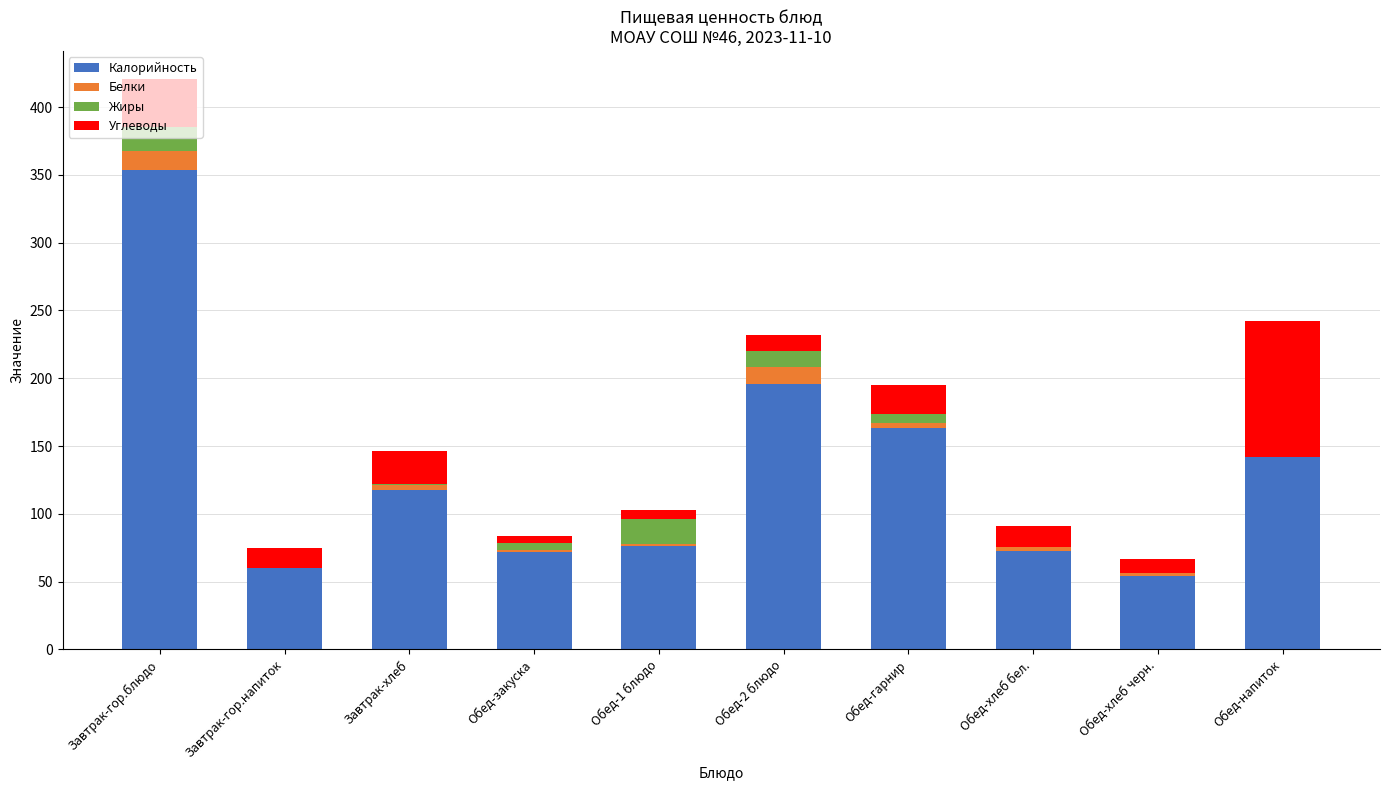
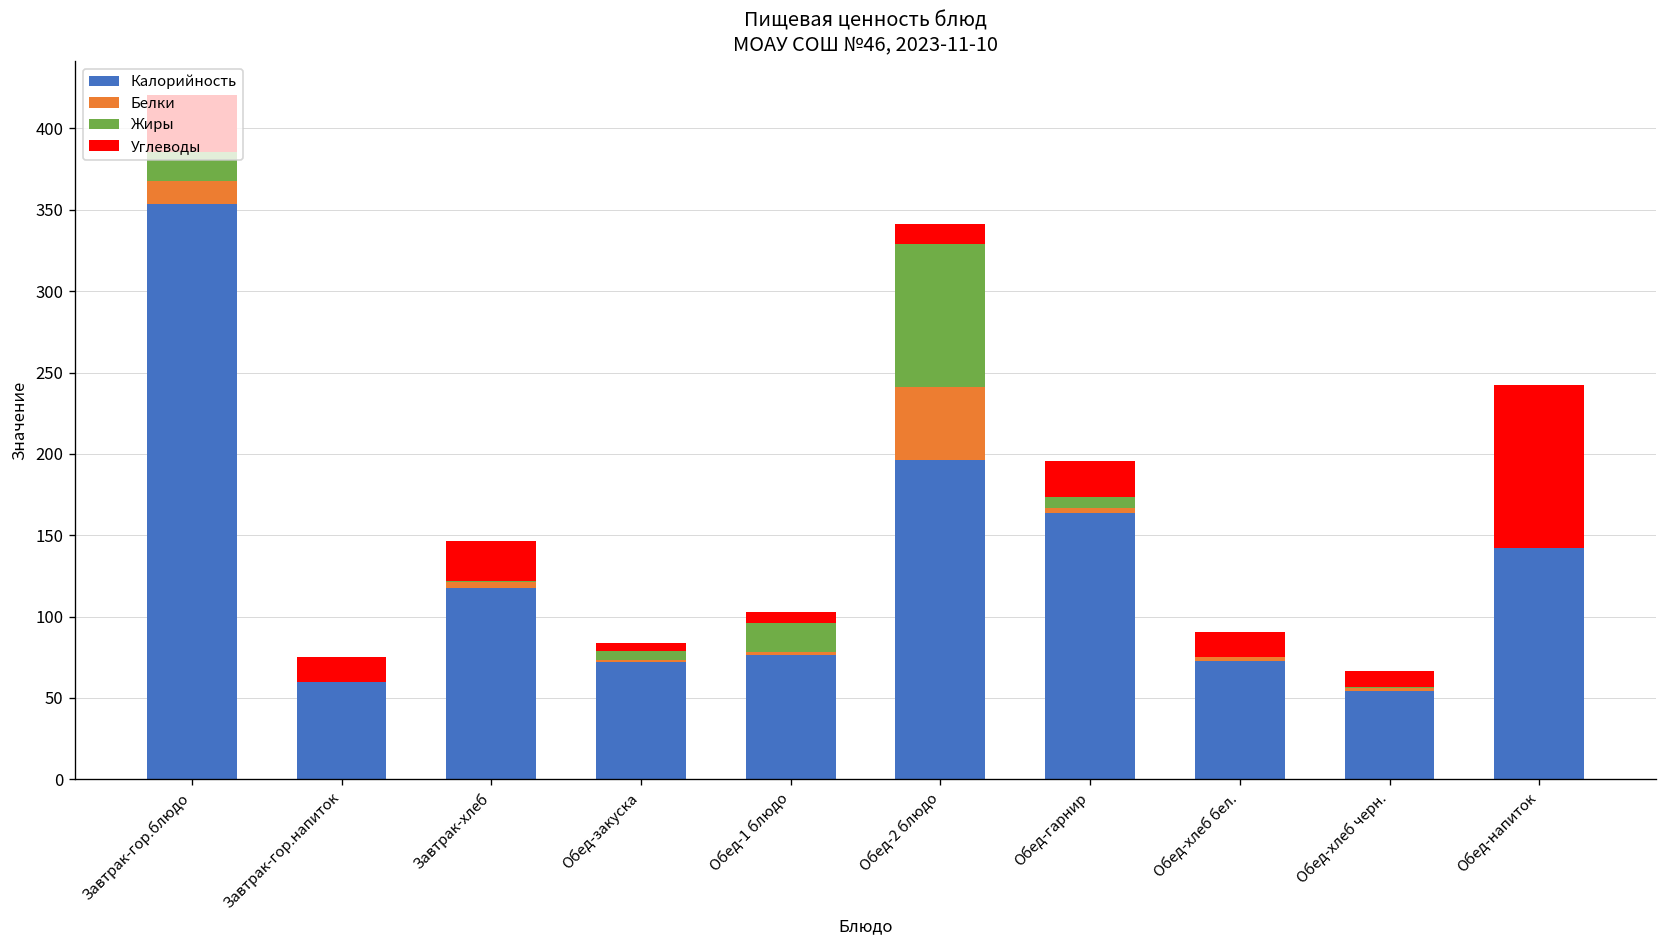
Белки, Обед-2 блюдо: 12 -> 45
Жиры, Обед-2 блюдо: 12 -> 88
